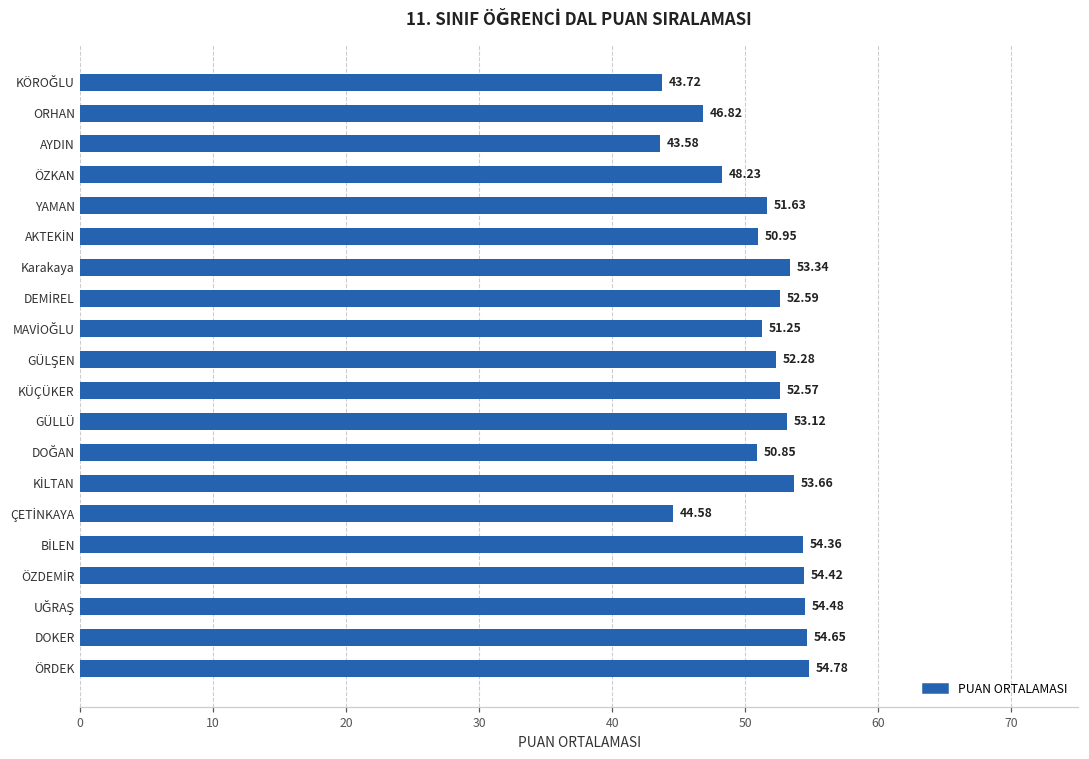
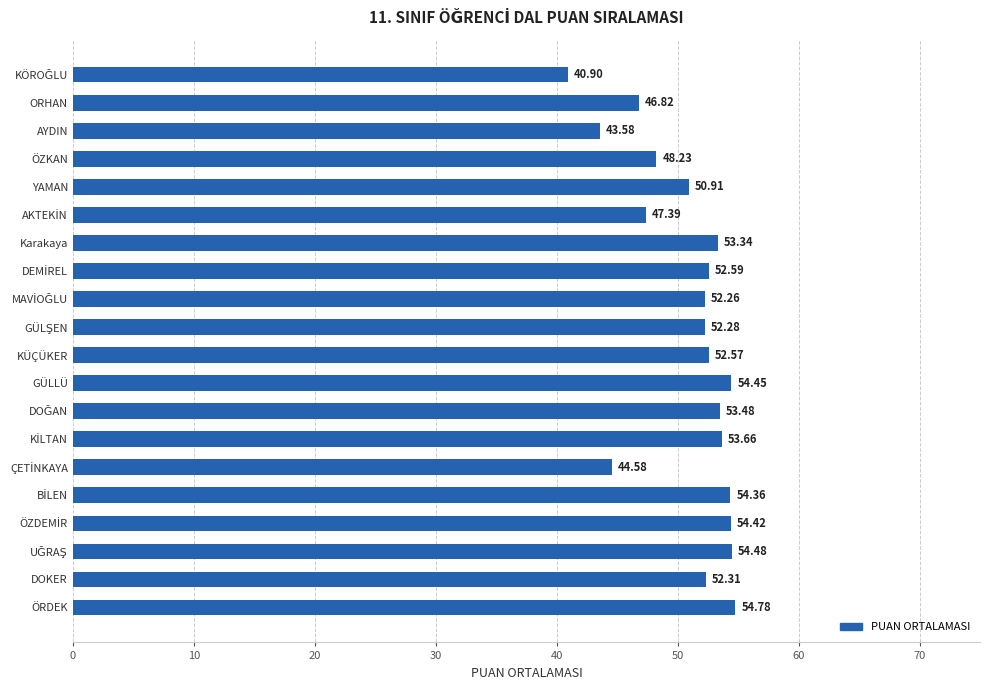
KÖROĞLU: 43.72 -> 40.90
YAMAN: 51.63 -> 50.91
AKTEKİN: 50.95 -> 47.39
MAVİOĞLU: 51.25 -> 52.26
GÜLLÜ: 53.12 -> 54.45
DOĞAN: 50.85 -> 53.48
DOKER: 54.65 -> 52.31
